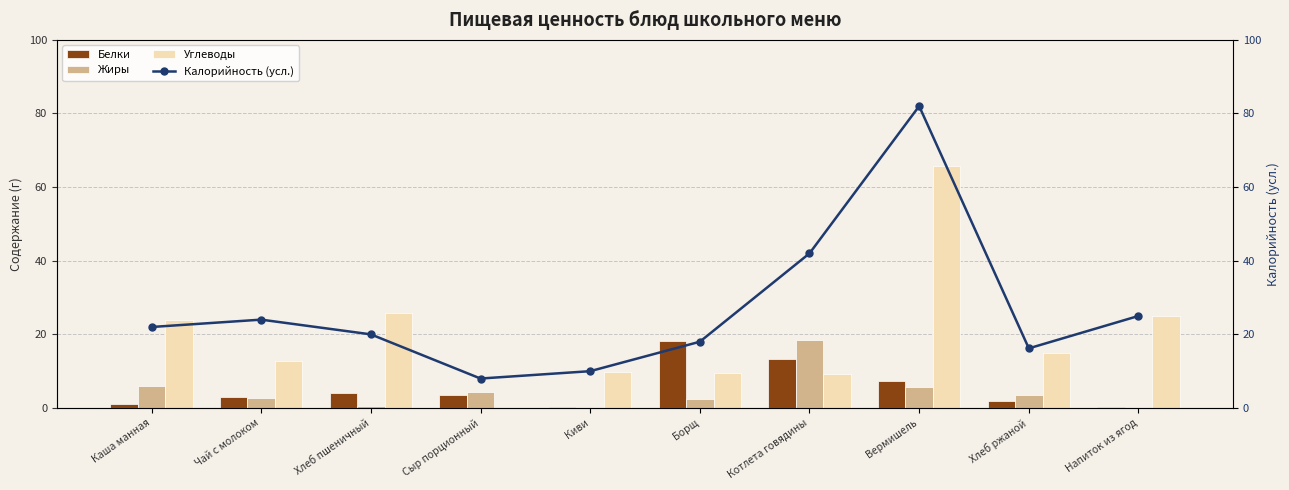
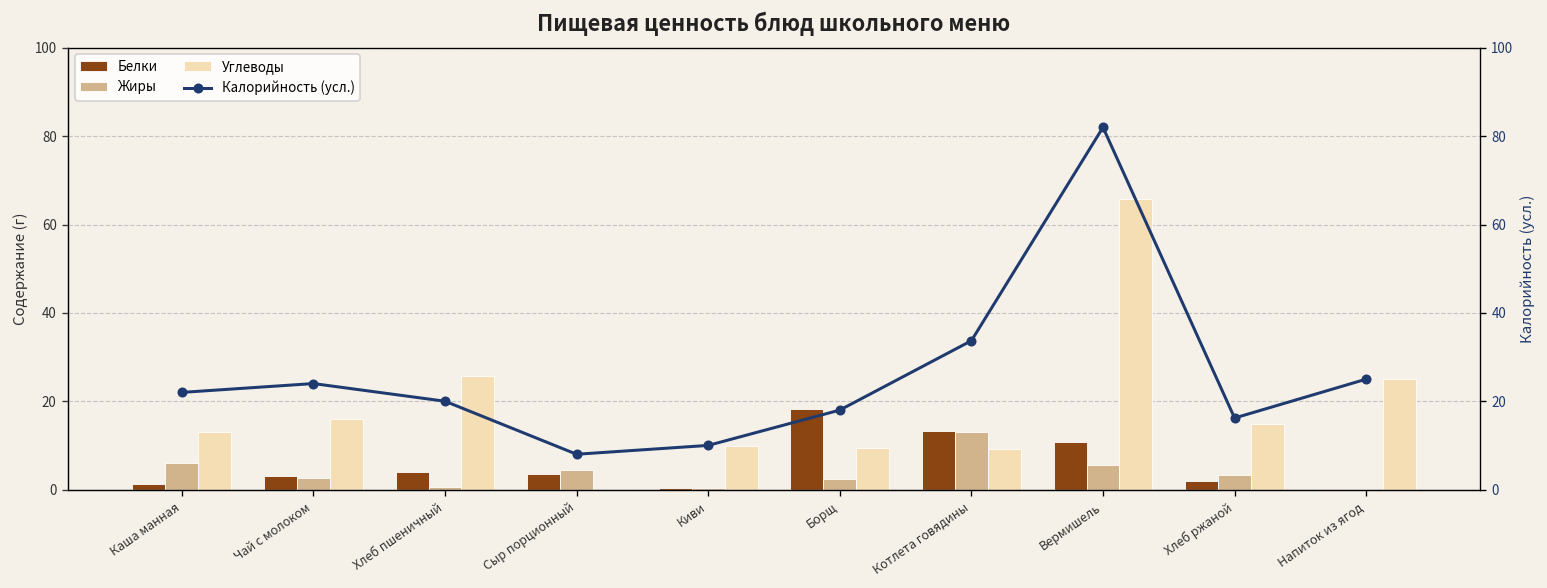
Углеводы, Каша манная: 24 -> 13
Углеводы, Чай с молоком: 13 -> 16
Жиры, Котлета говядины: 19 -> 13
Белки, Вермишель: 7 -> 11
Калорийность (усл.), Котлета говядины: 42 -> 34
